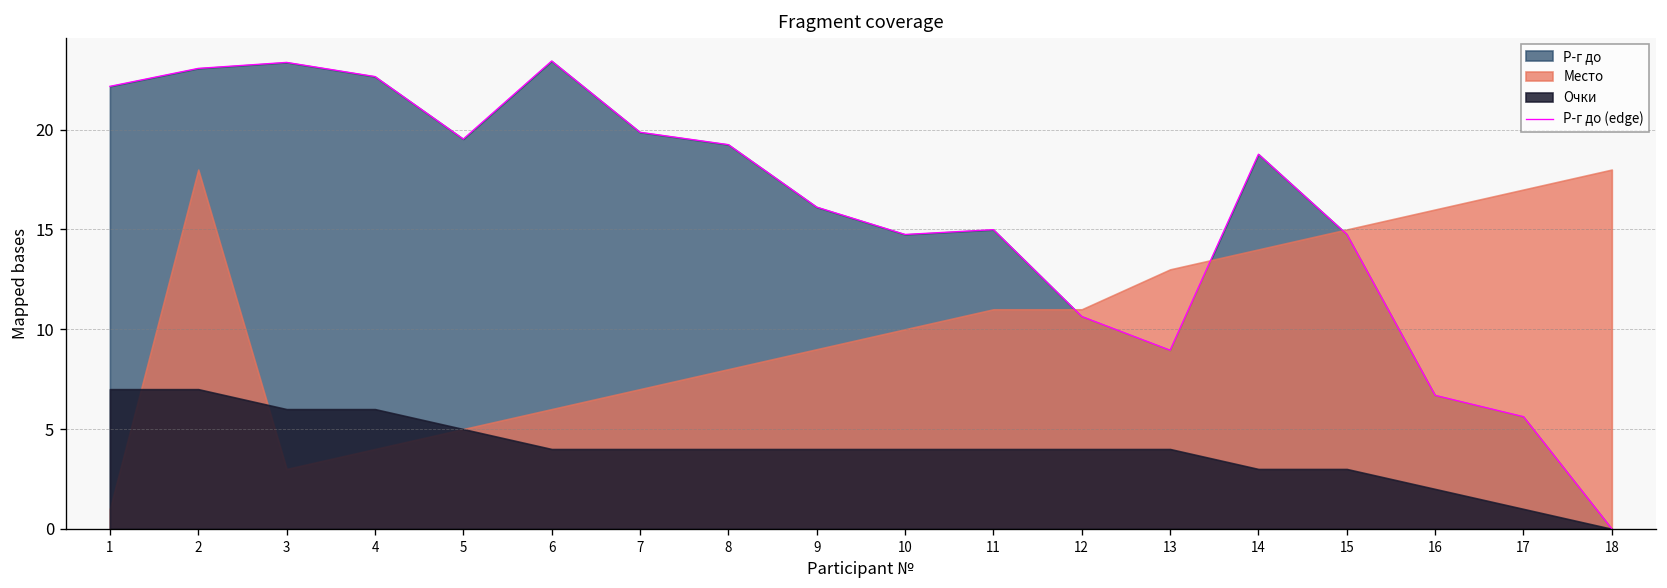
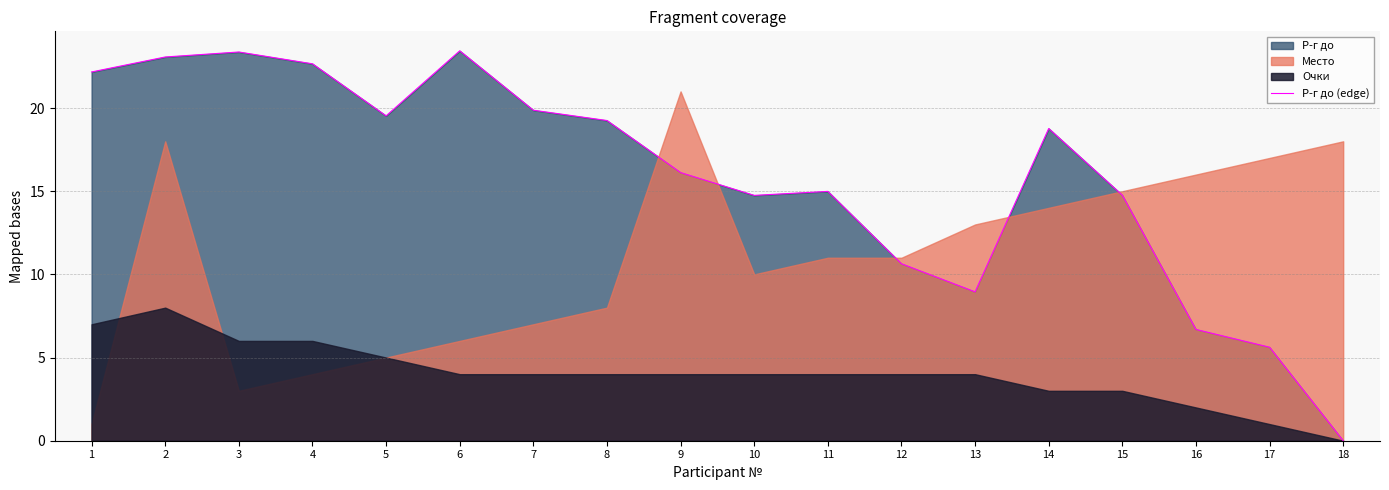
Очки, 2: 7 -> 8
Место, 9: 9 -> 21
